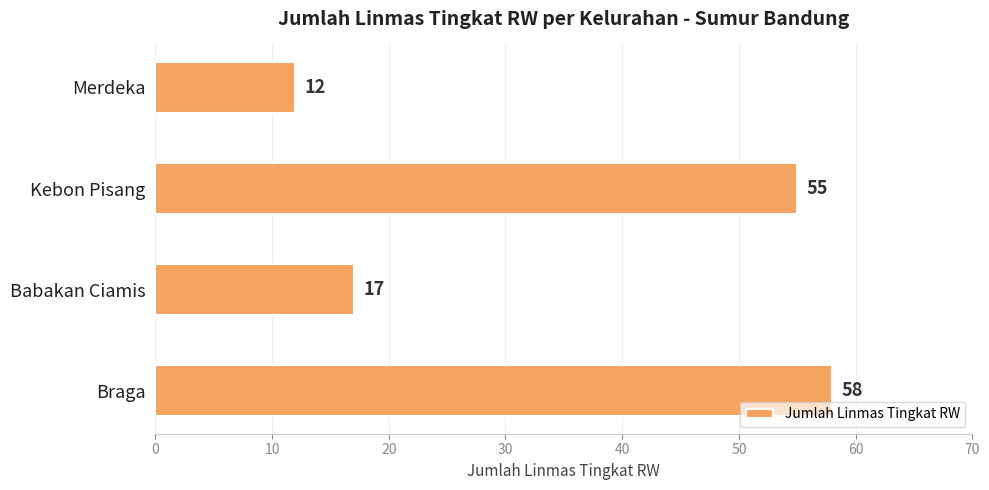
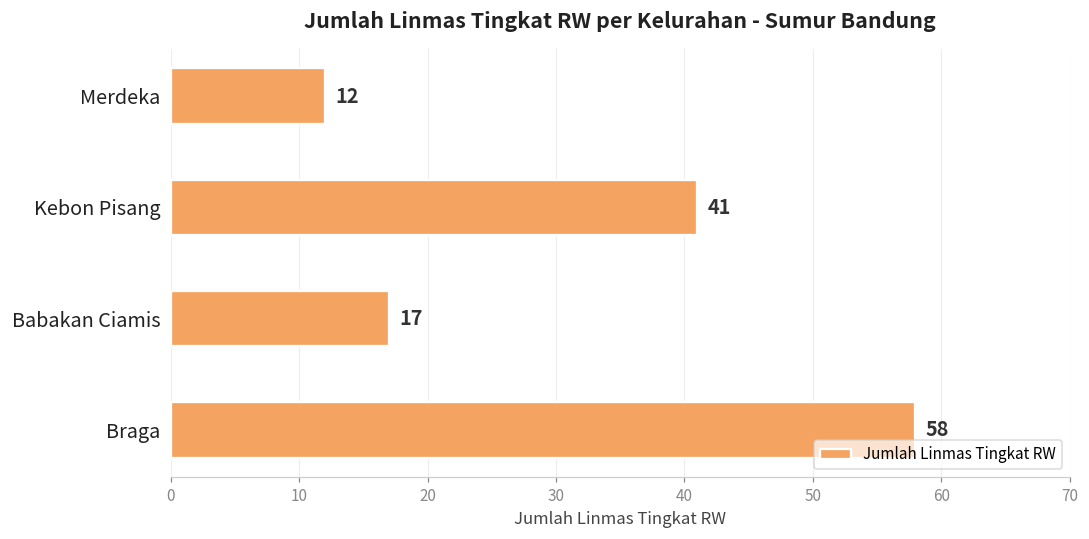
Kebon Pisang: 55 -> 41
